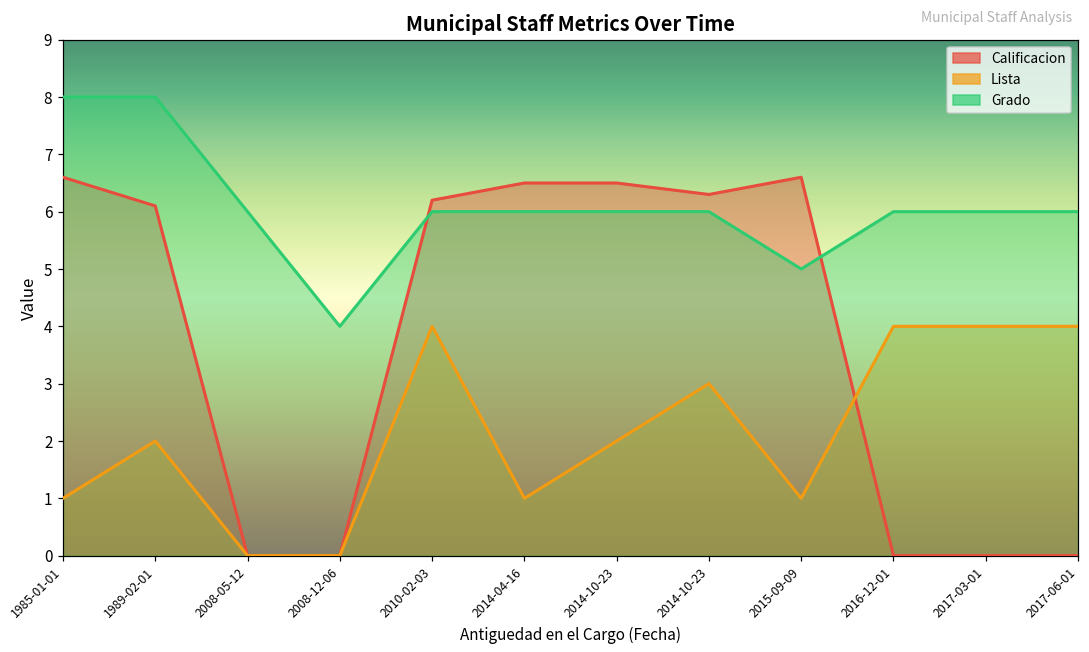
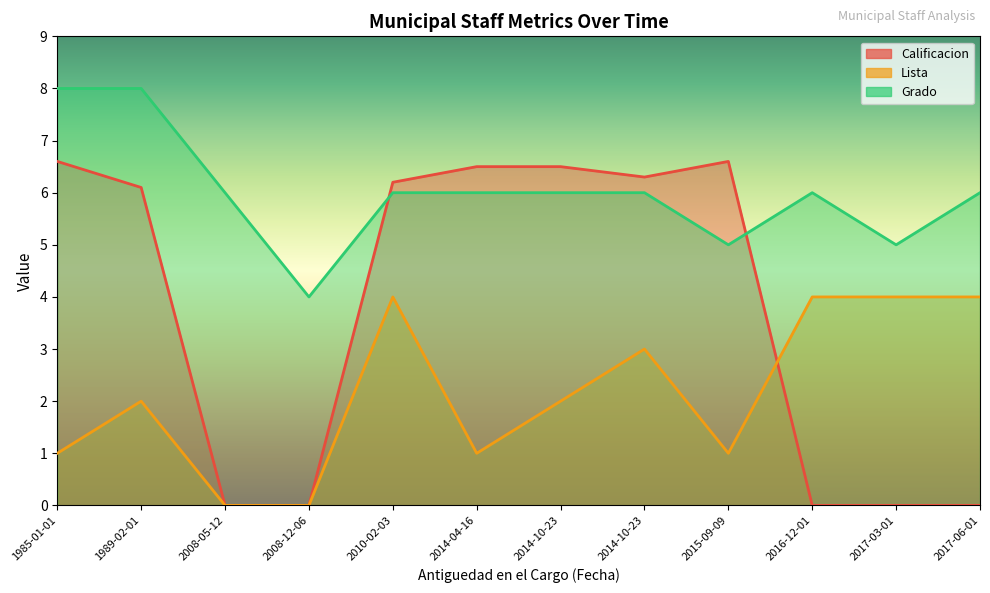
Grado, 2017-03-01: 6 -> 5
